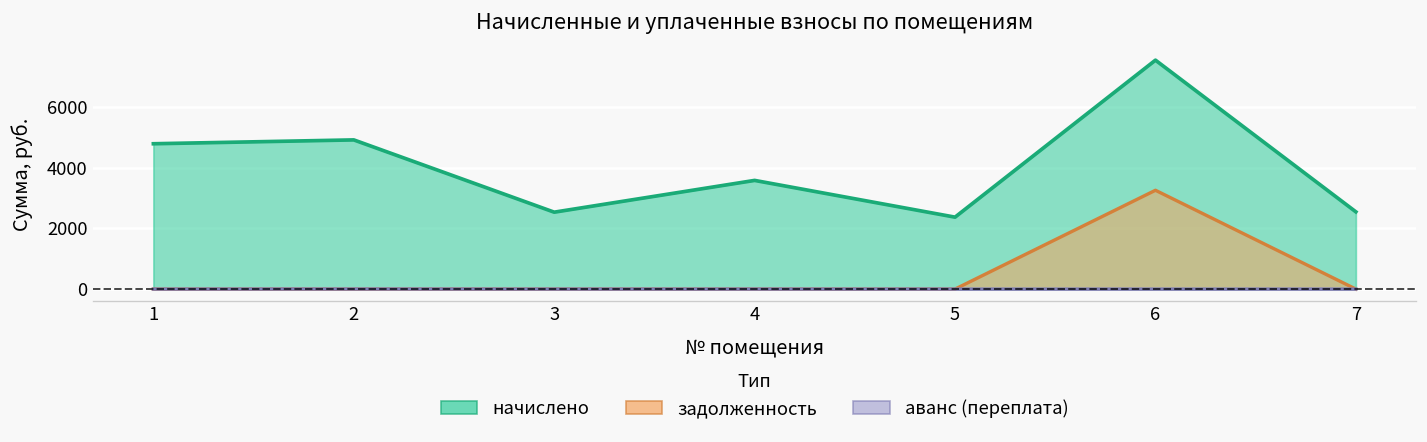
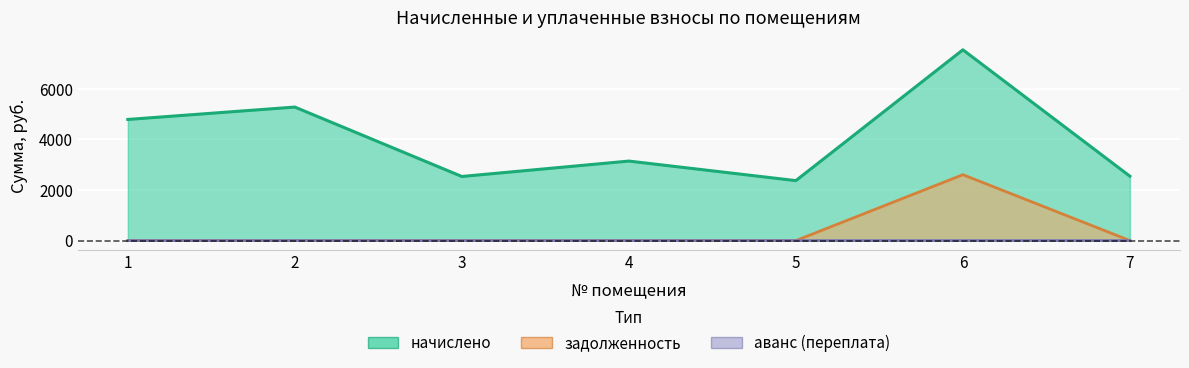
начислено, 2: 4900 -> 5300
начислено, 4: 3600 -> 3100
задолженность, 6: 3300 -> 2600
